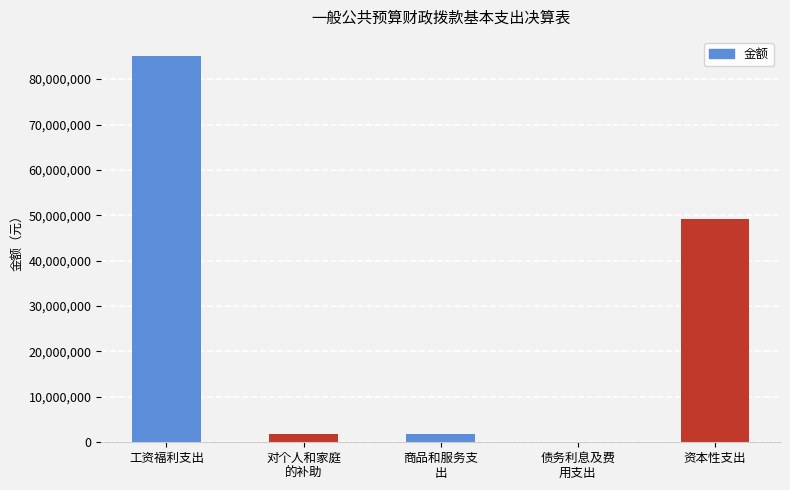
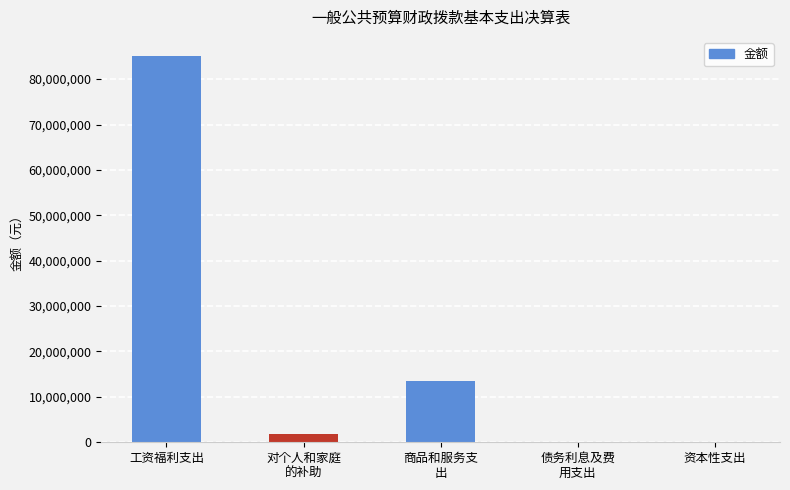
商品和服务支 出: 2,000,000 -> 13,000,000
资本性支出: 49,000,000 -> 0
